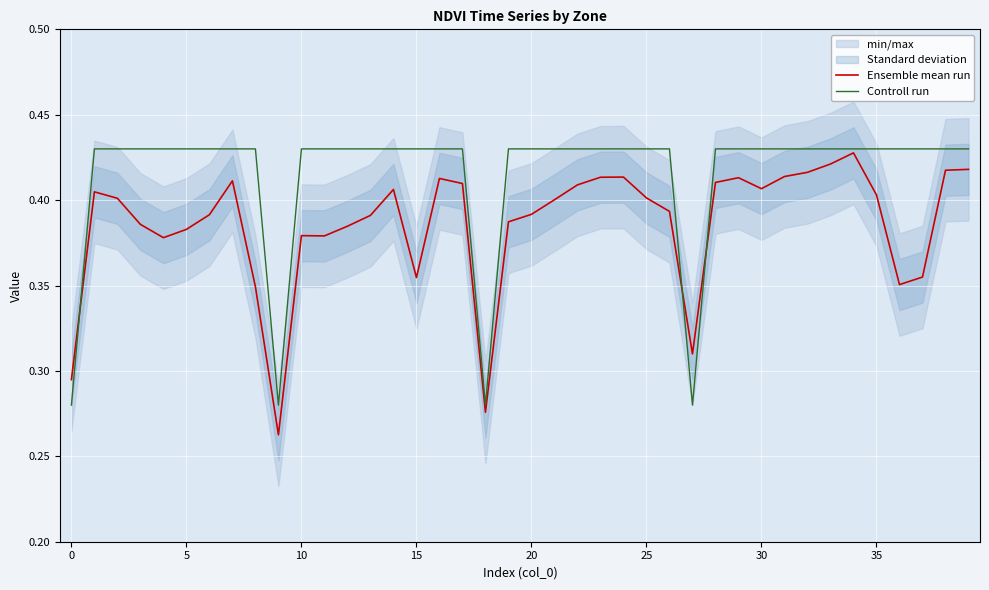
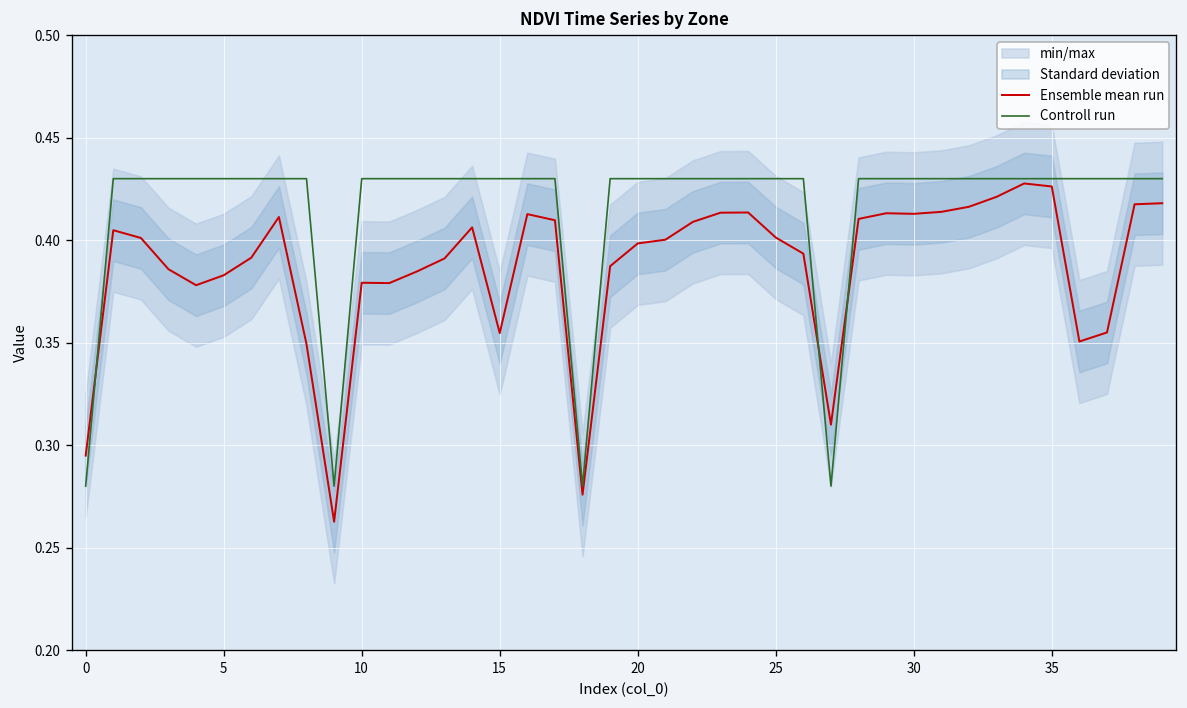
Ensemble mean run, 20: 0.392 -> 0.398
Ensemble mean run, 30: 0.407 -> 0.413
Ensemble mean run, 35: 0.403 -> 0.426
